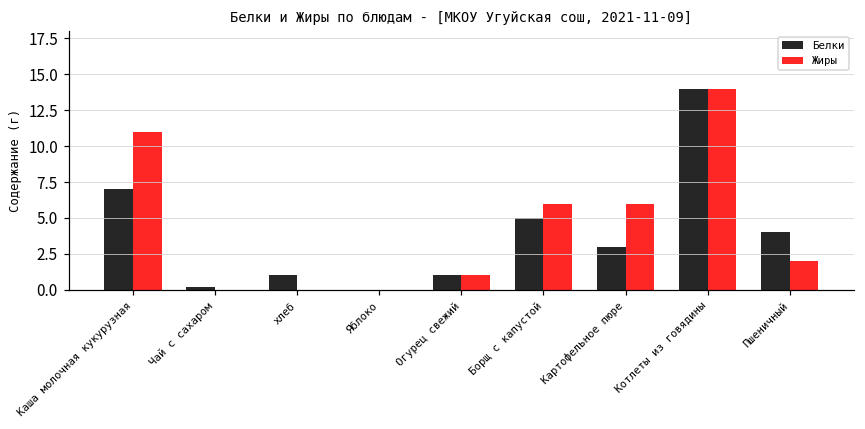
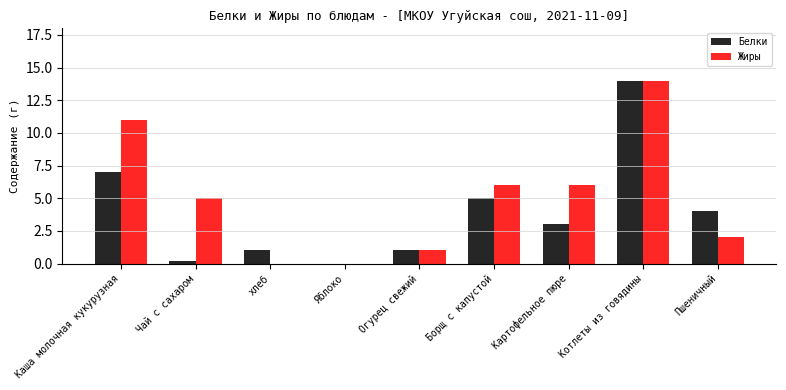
Жиры, Чай с сахаром: 0 -> 5
